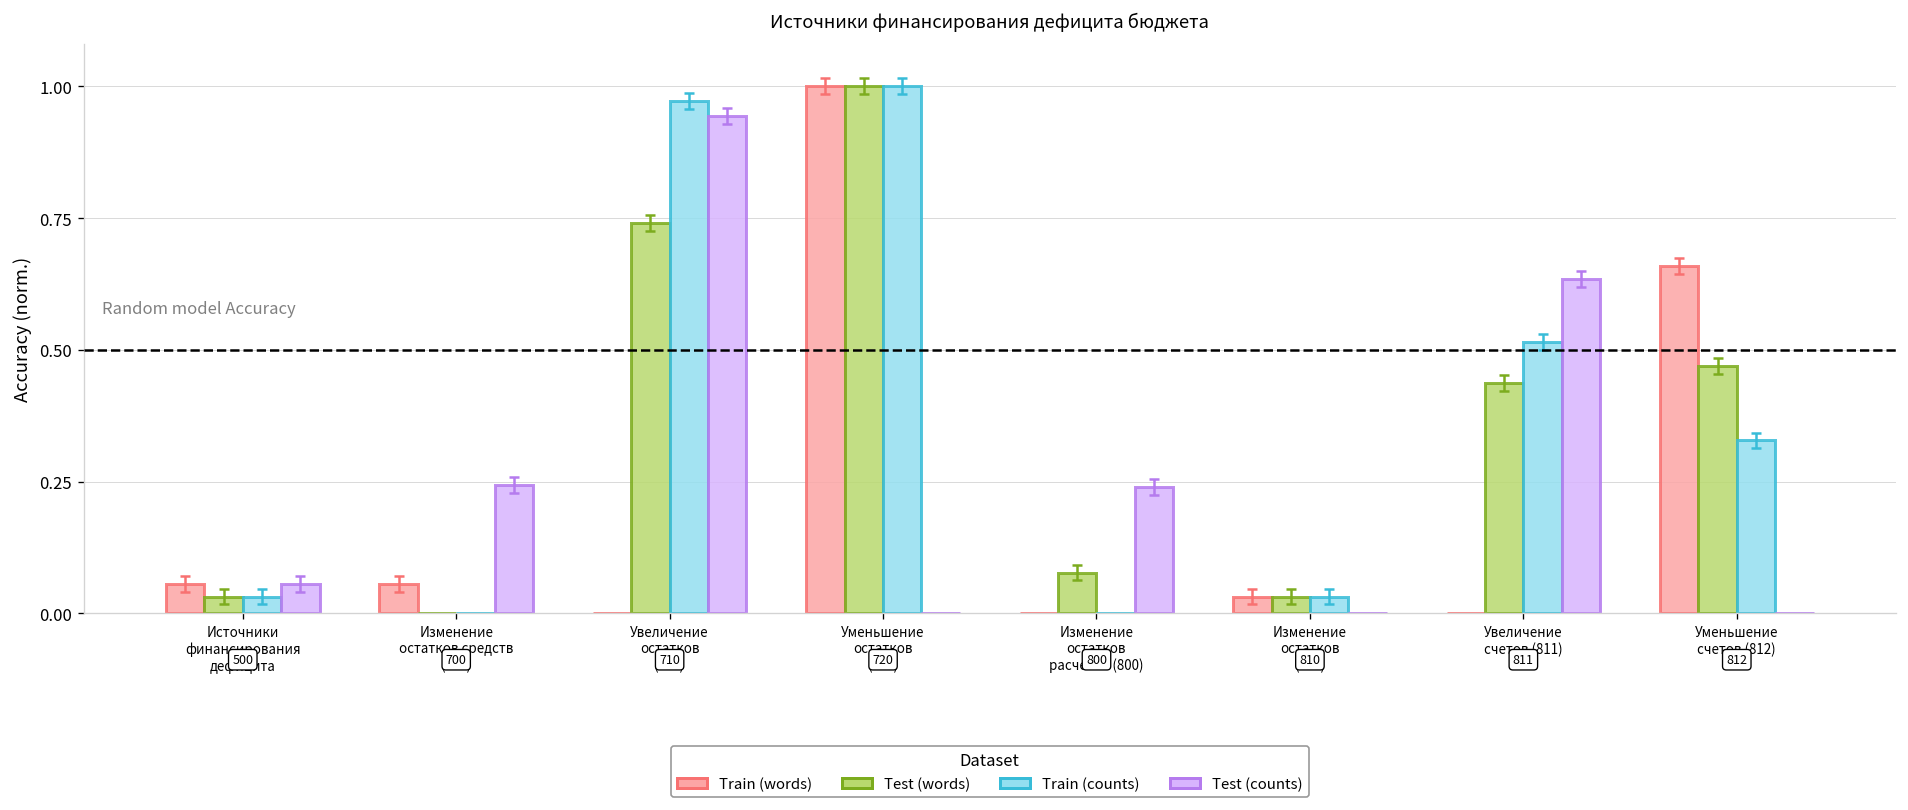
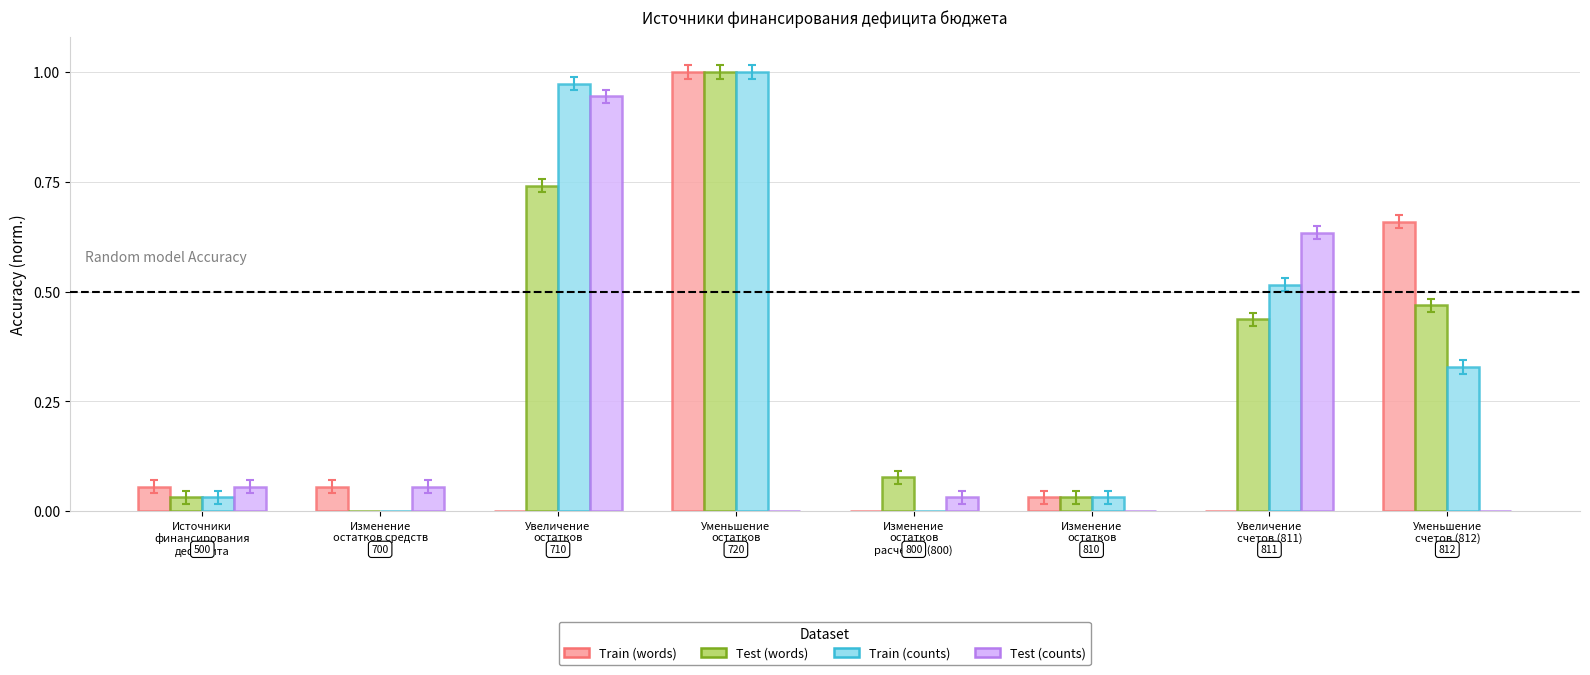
Test (counts), Изменение остатков средств (700): 0.24 -> 0.06
Test (counts), Изменение остатков расчетов (800): 0.24 -> 0.03
